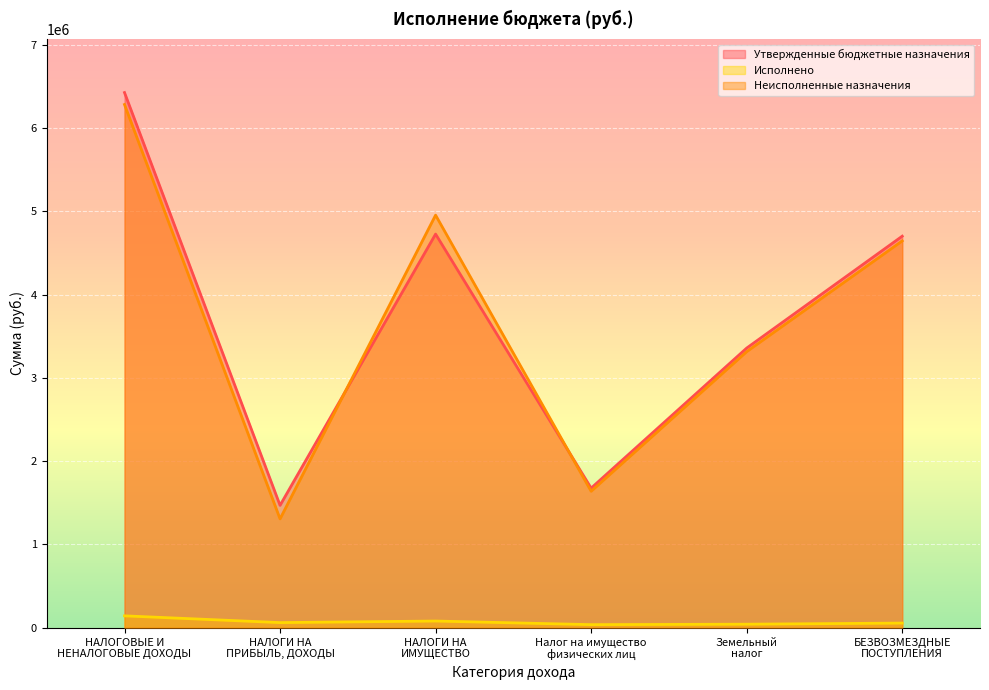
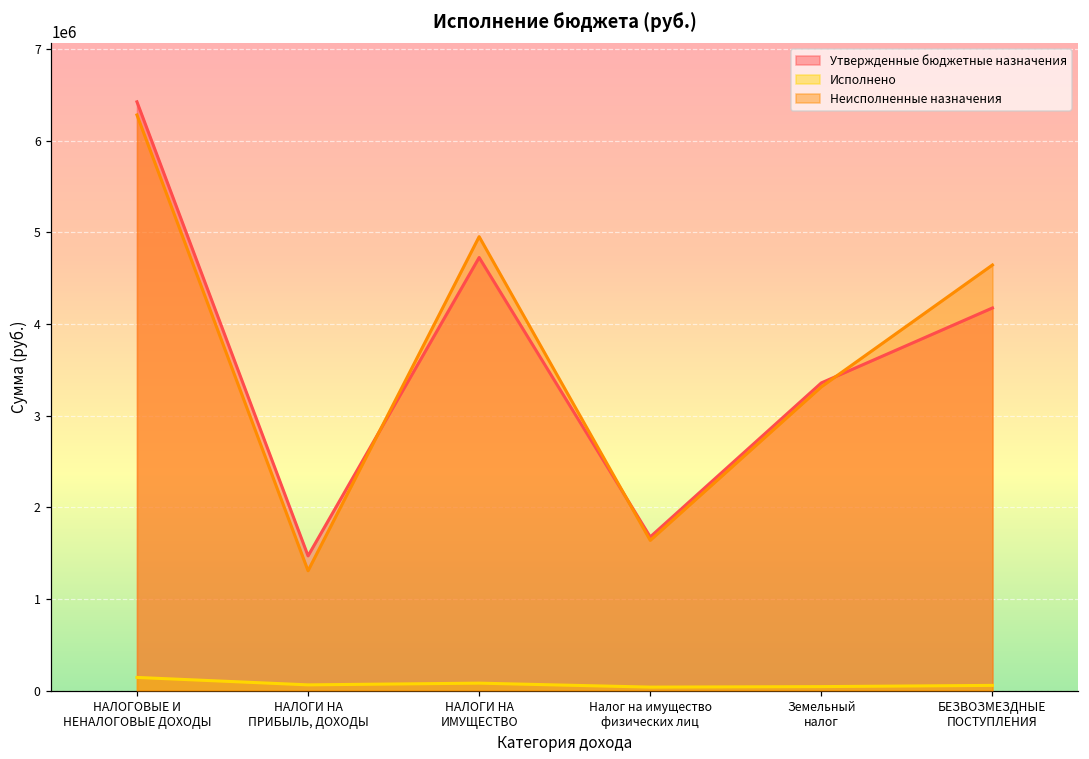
Утвержденные бюджетные назначения, БЕЗВОЗМЕЗДНЫЕ ПОСТУПЛЕНИЯ: 4700000 -> 4200000
